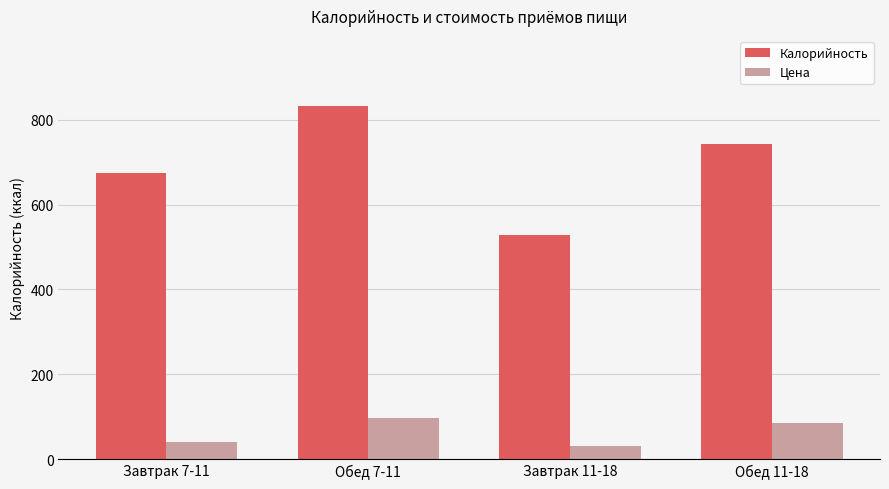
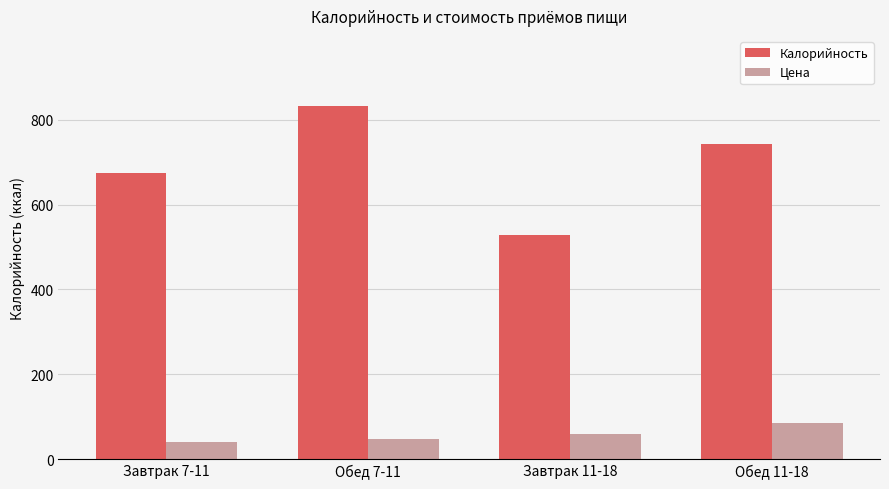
Цена, Обед 7-11: 100 -> 50
Цена, Завтрак 11-18: 30 -> 60
